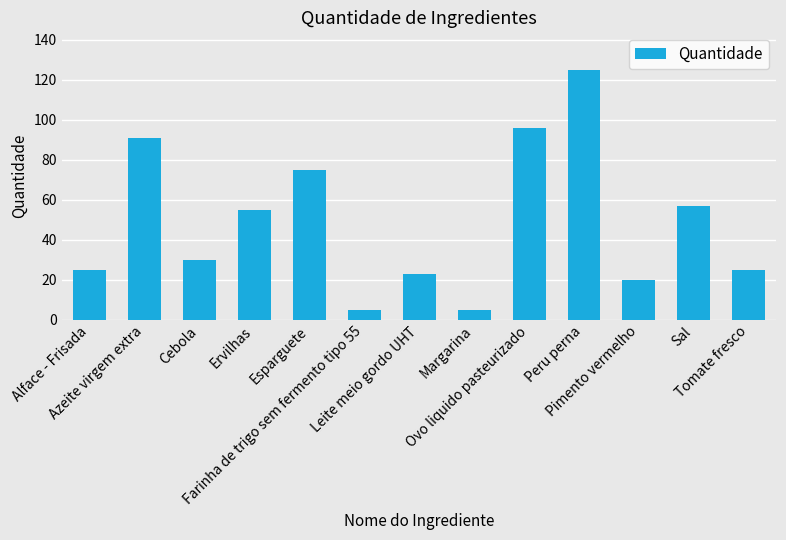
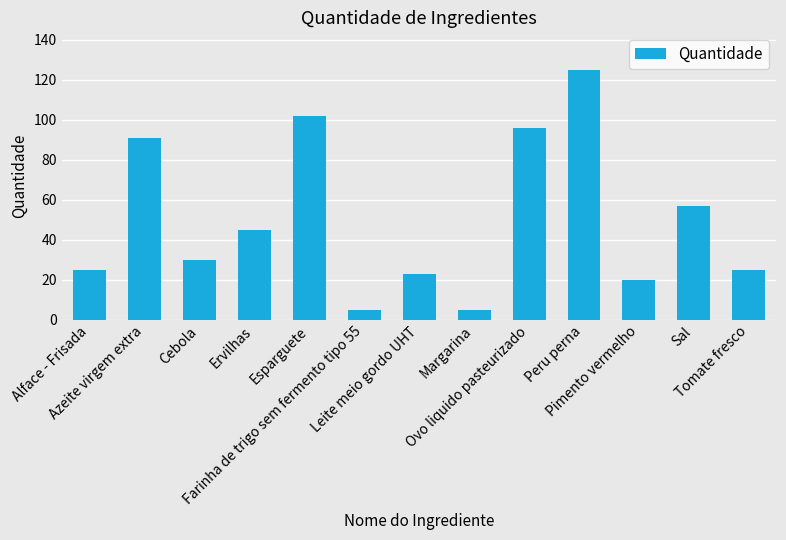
Ervilhas: 55 -> 45
Esparguete: 75 -> 102
